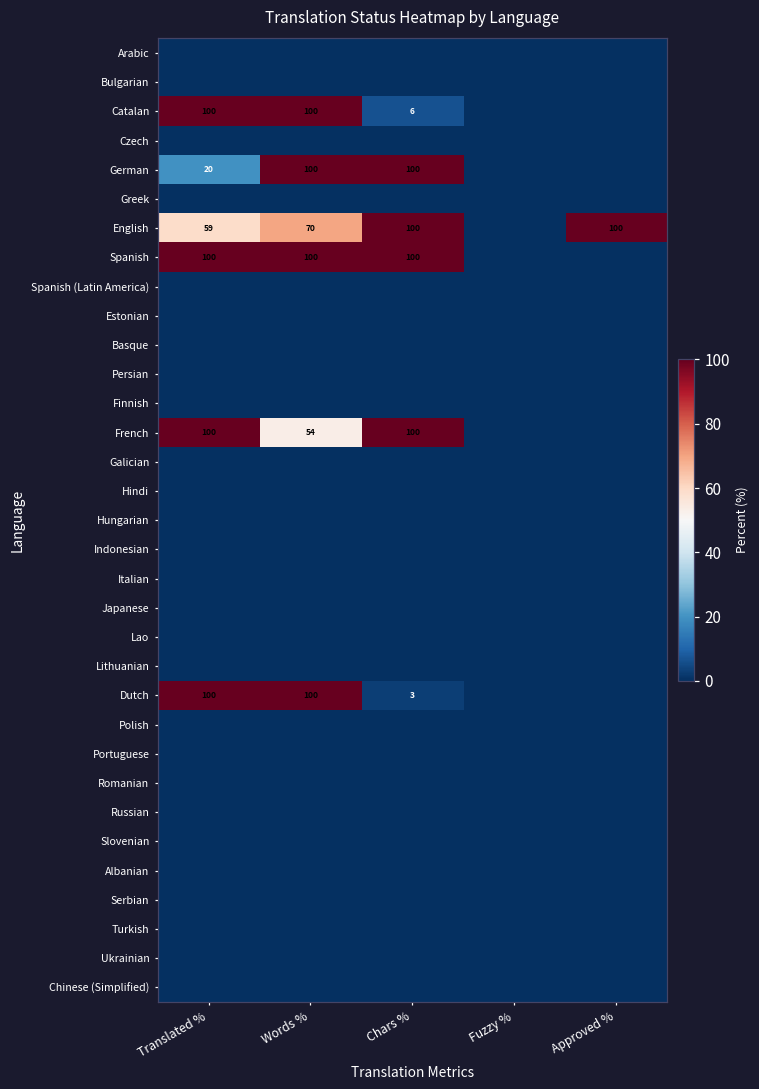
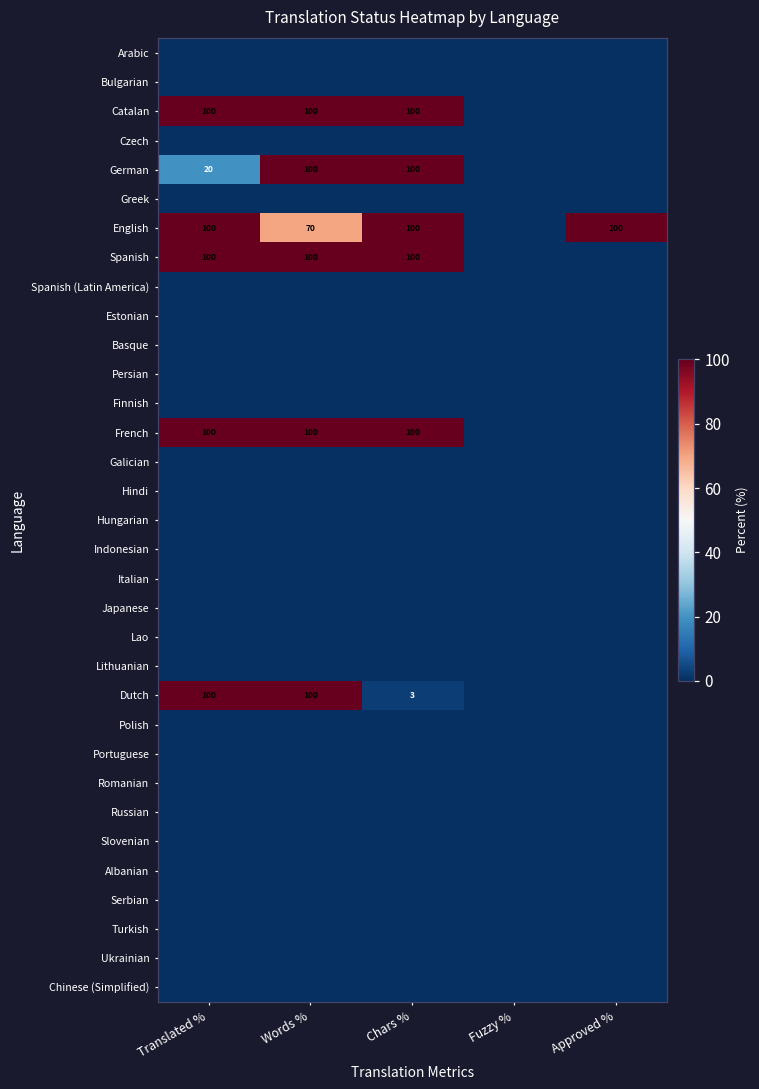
Catalan, Chars %: 6 -> 100
English, Translated %: 59 -> 100
French, Words %: 54 -> 100
